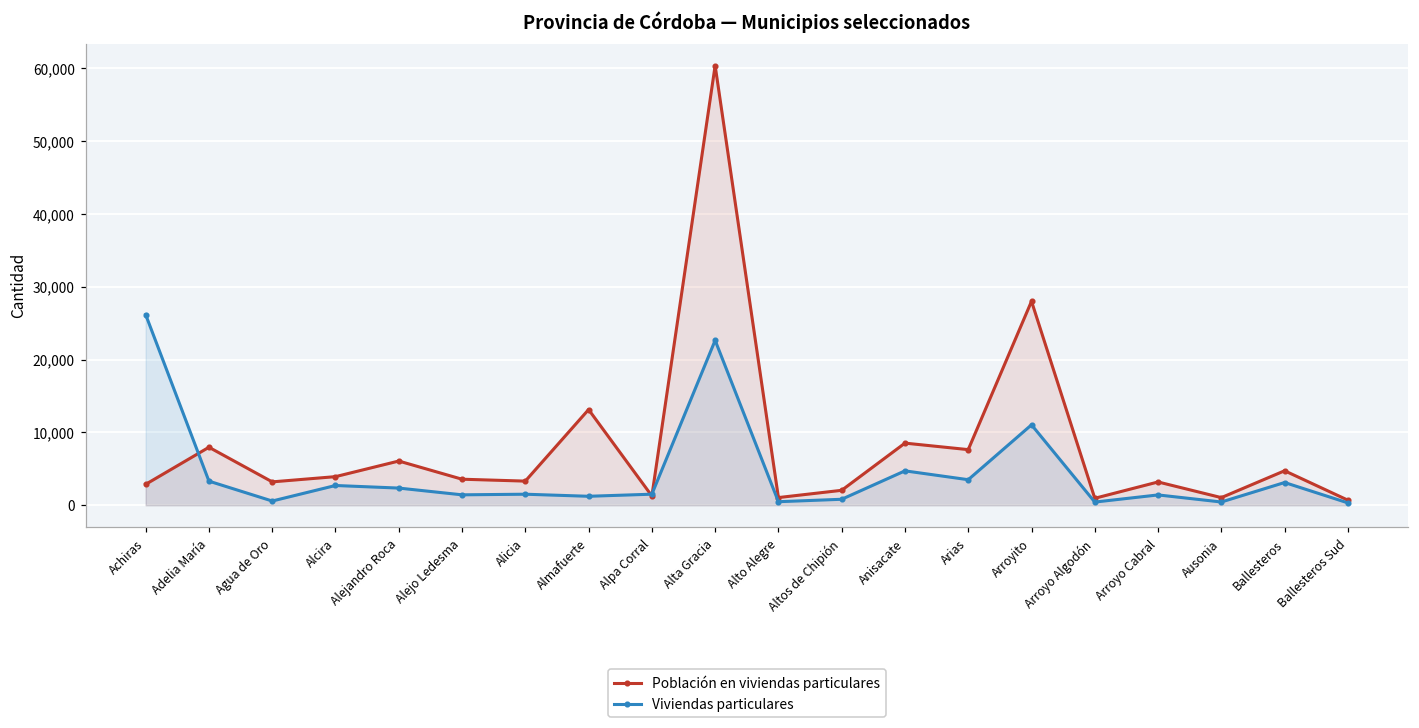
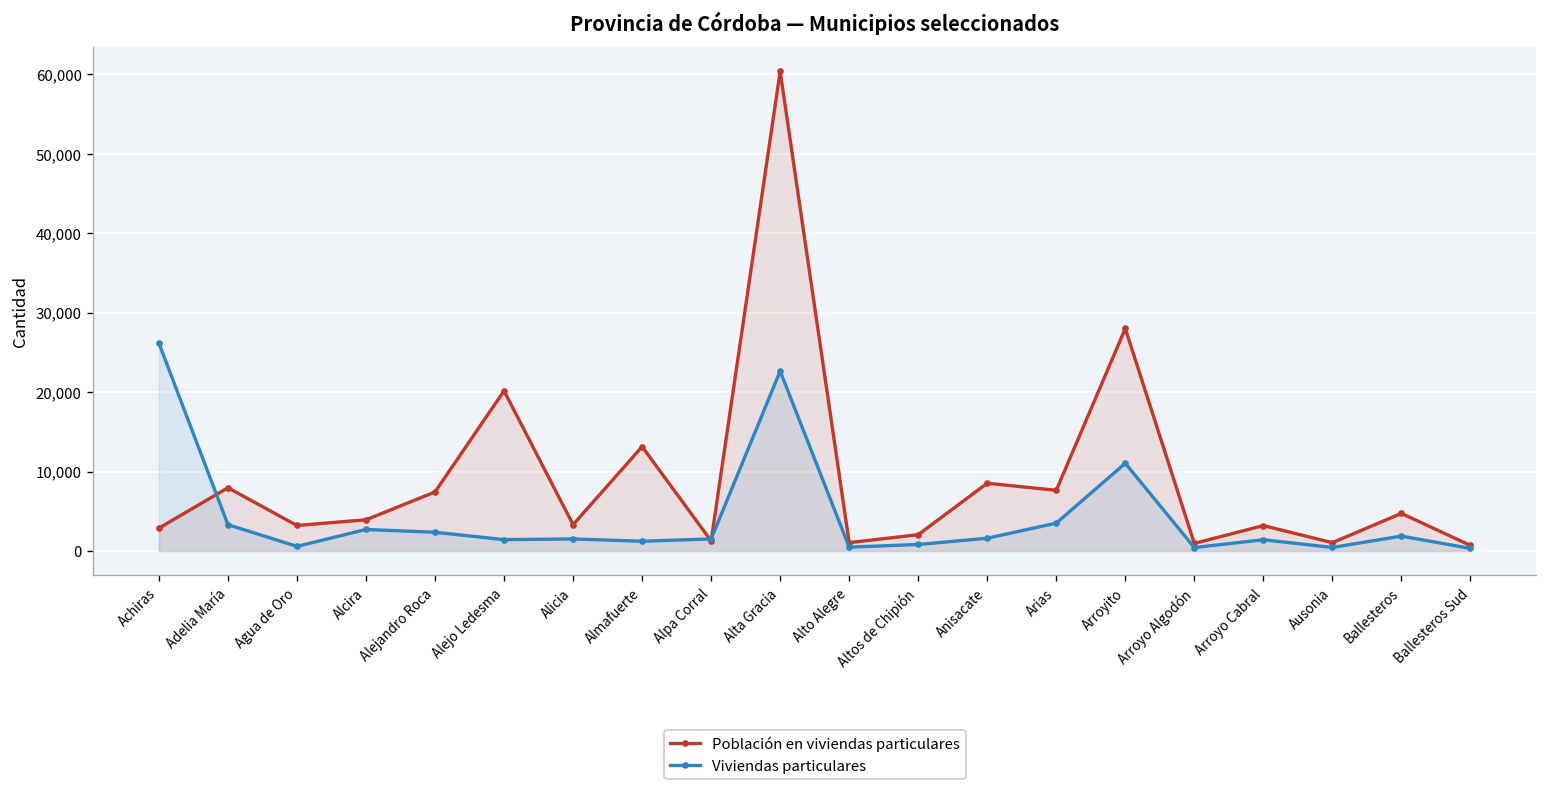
Población en viviendas particulares, Alejandro Roca: 6,000 -> 7,000
Población en viviendas particulares, Alejo Ledesma: 4,000 -> 20,000
Viviendas particulares, Anisacate: 5,000 -> 2,000
Viviendas particulares, Ballesteros: 3,000 -> 2,000
